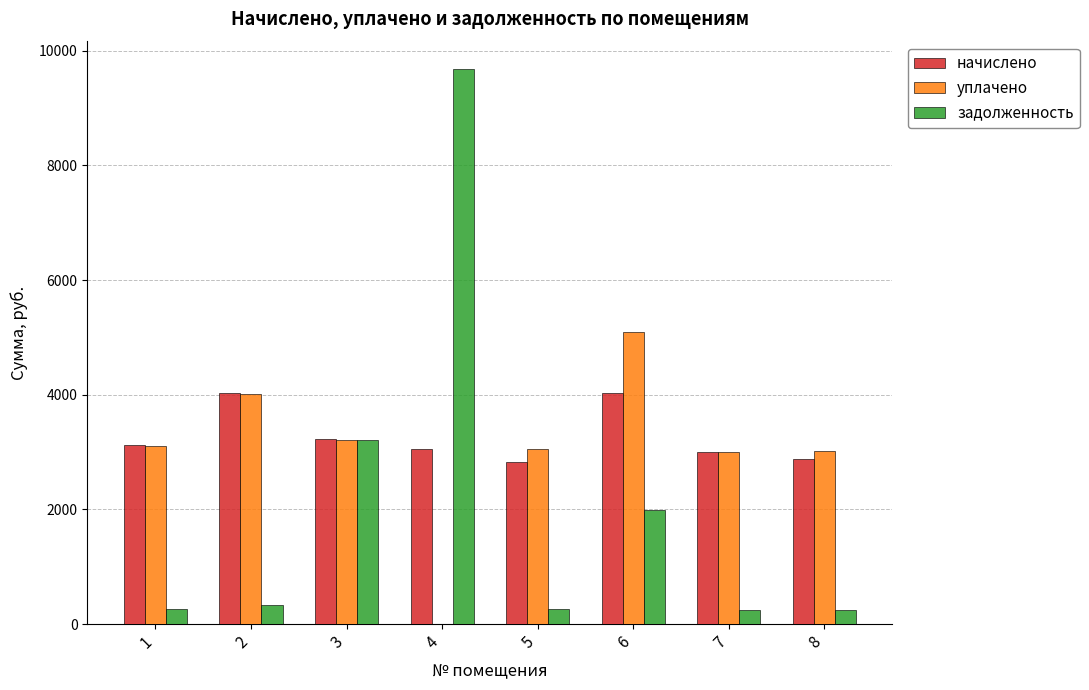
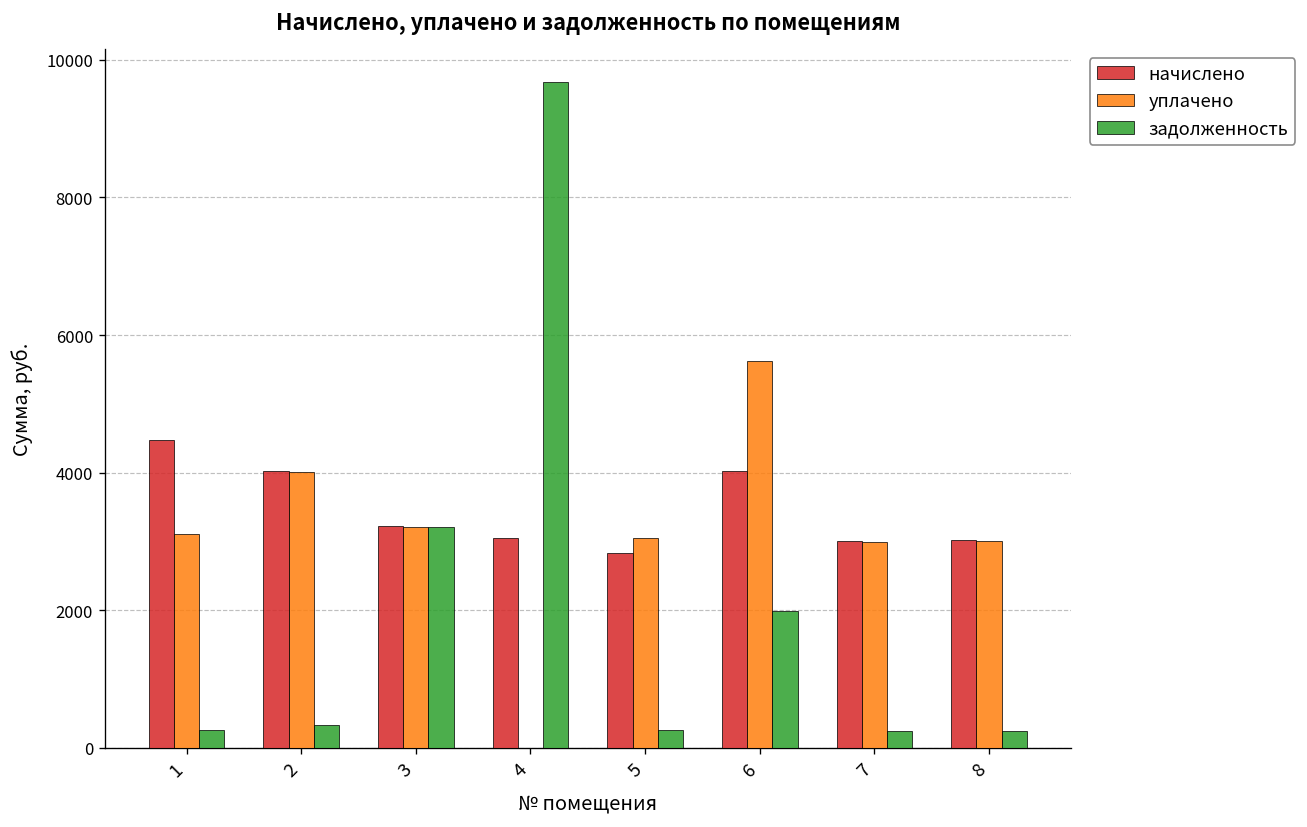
начислено, 1: 3100 -> 4500
уплачено, 6: 5100 -> 5600
начислено, 8: 2900 -> 3000
